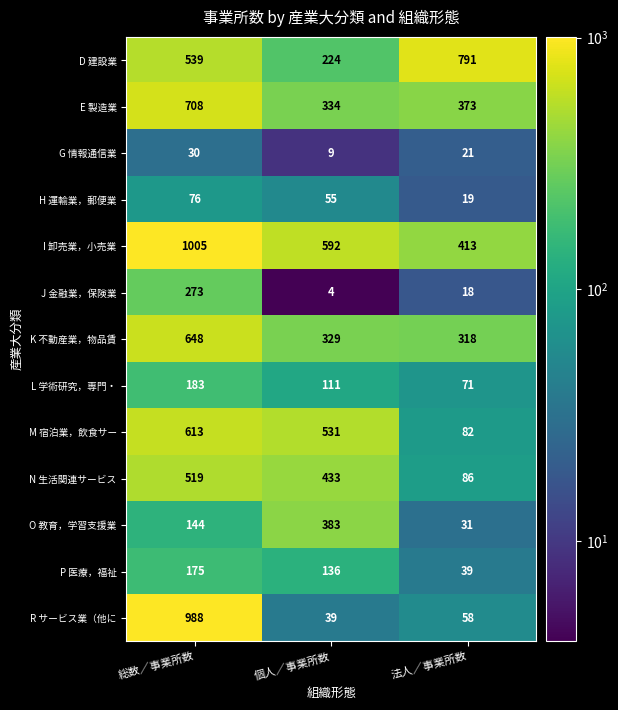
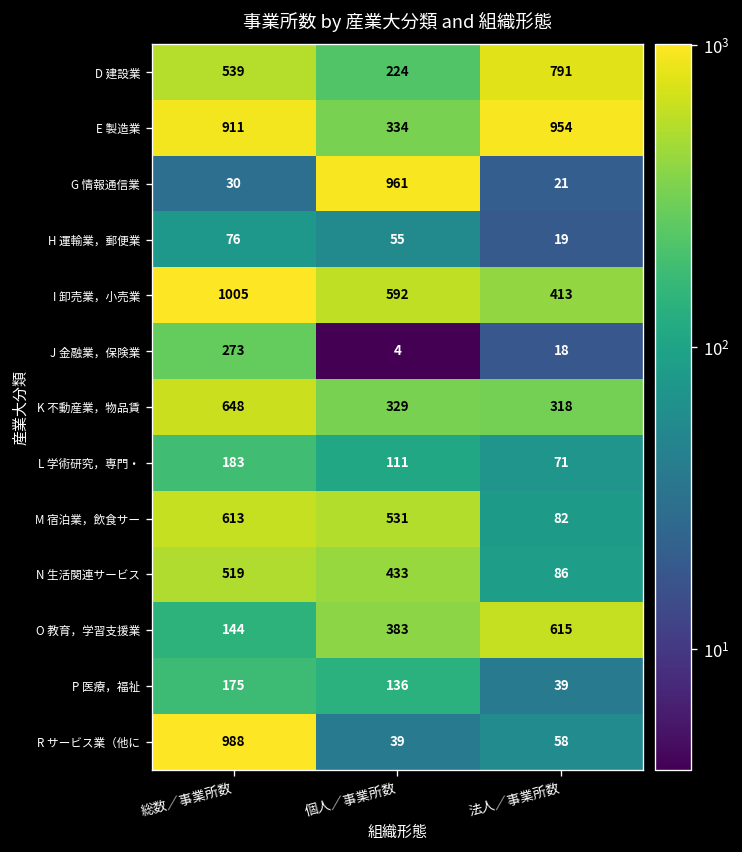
E 製造業, 総数／事業所数: 708 -> 911
E 製造業, 法人／事業所数: 373 -> 954
G 情報通信業, 個人／事業所数: 9 -> 961
O 教育，学習支援業, 法人／事業所数: 31 -> 615
